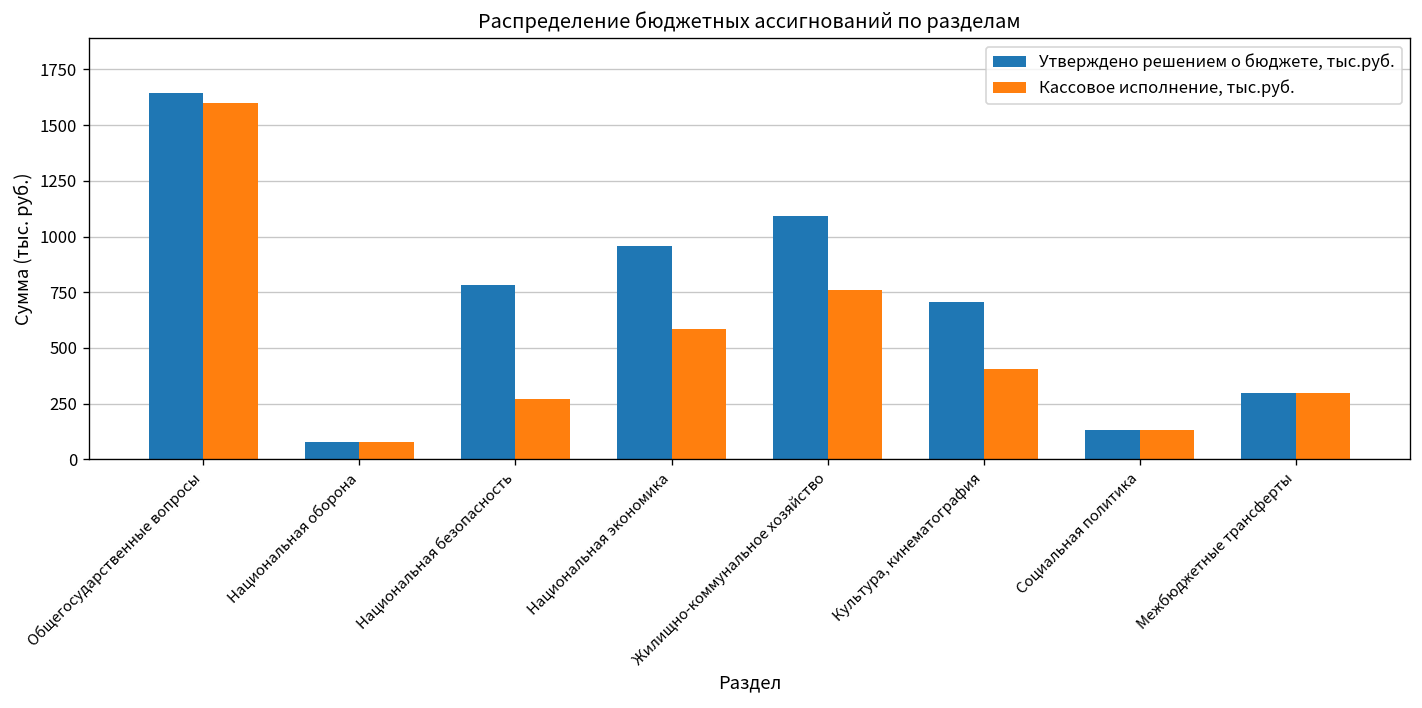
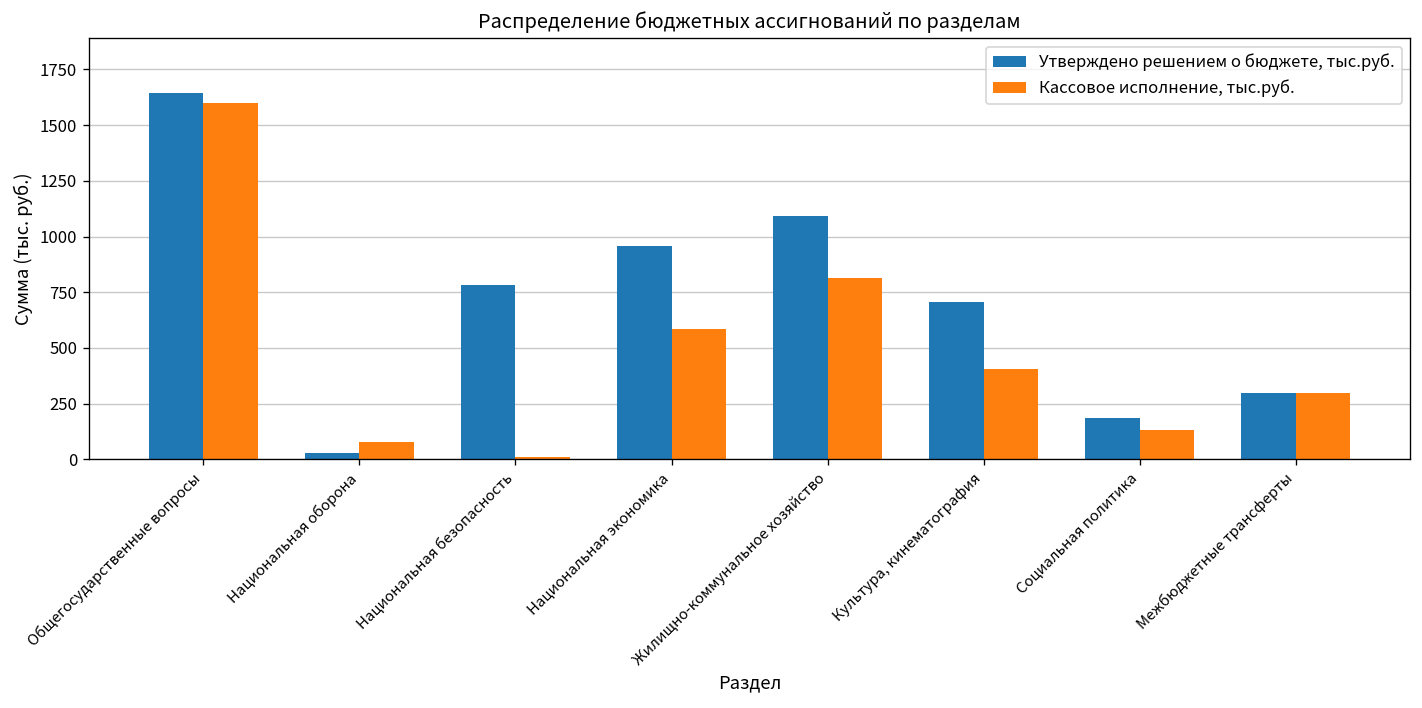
Утверждено решением о бюджете, тыс.руб., Национальная оборона: 80 -> 30
Кассовое исполнение, тыс.руб., Национальная безопасность: 270 -> 10
Кассовое исполнение, тыс.руб., Жилищно-коммунальное хозяйство: 760 -> 810
Утверждено решением о бюджете, тыс.руб., Социальная политика: 130 -> 190
